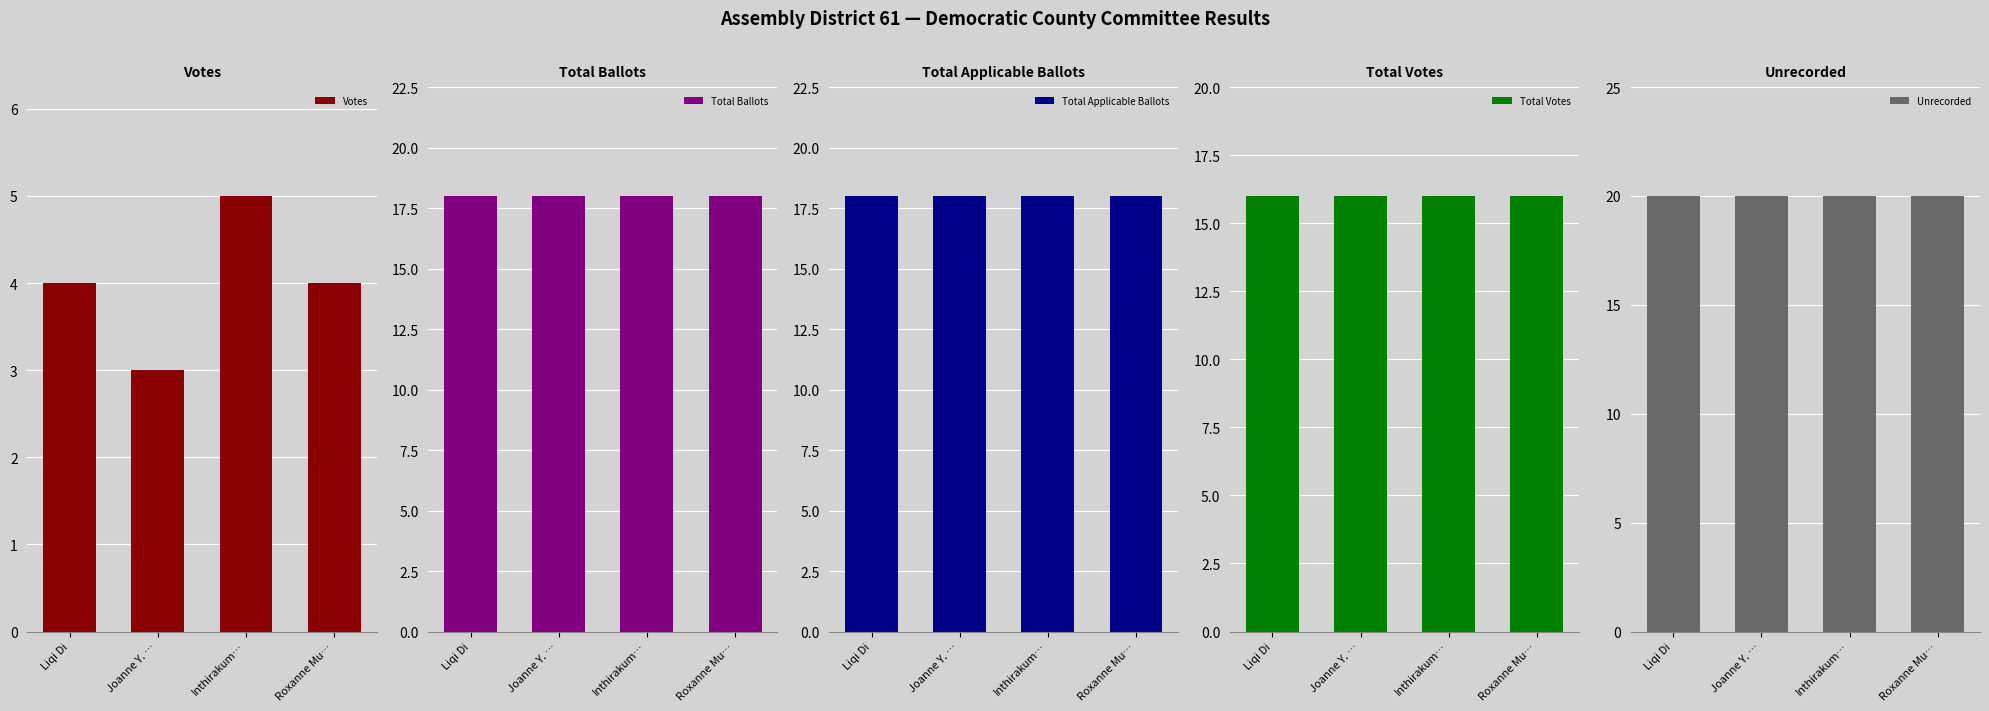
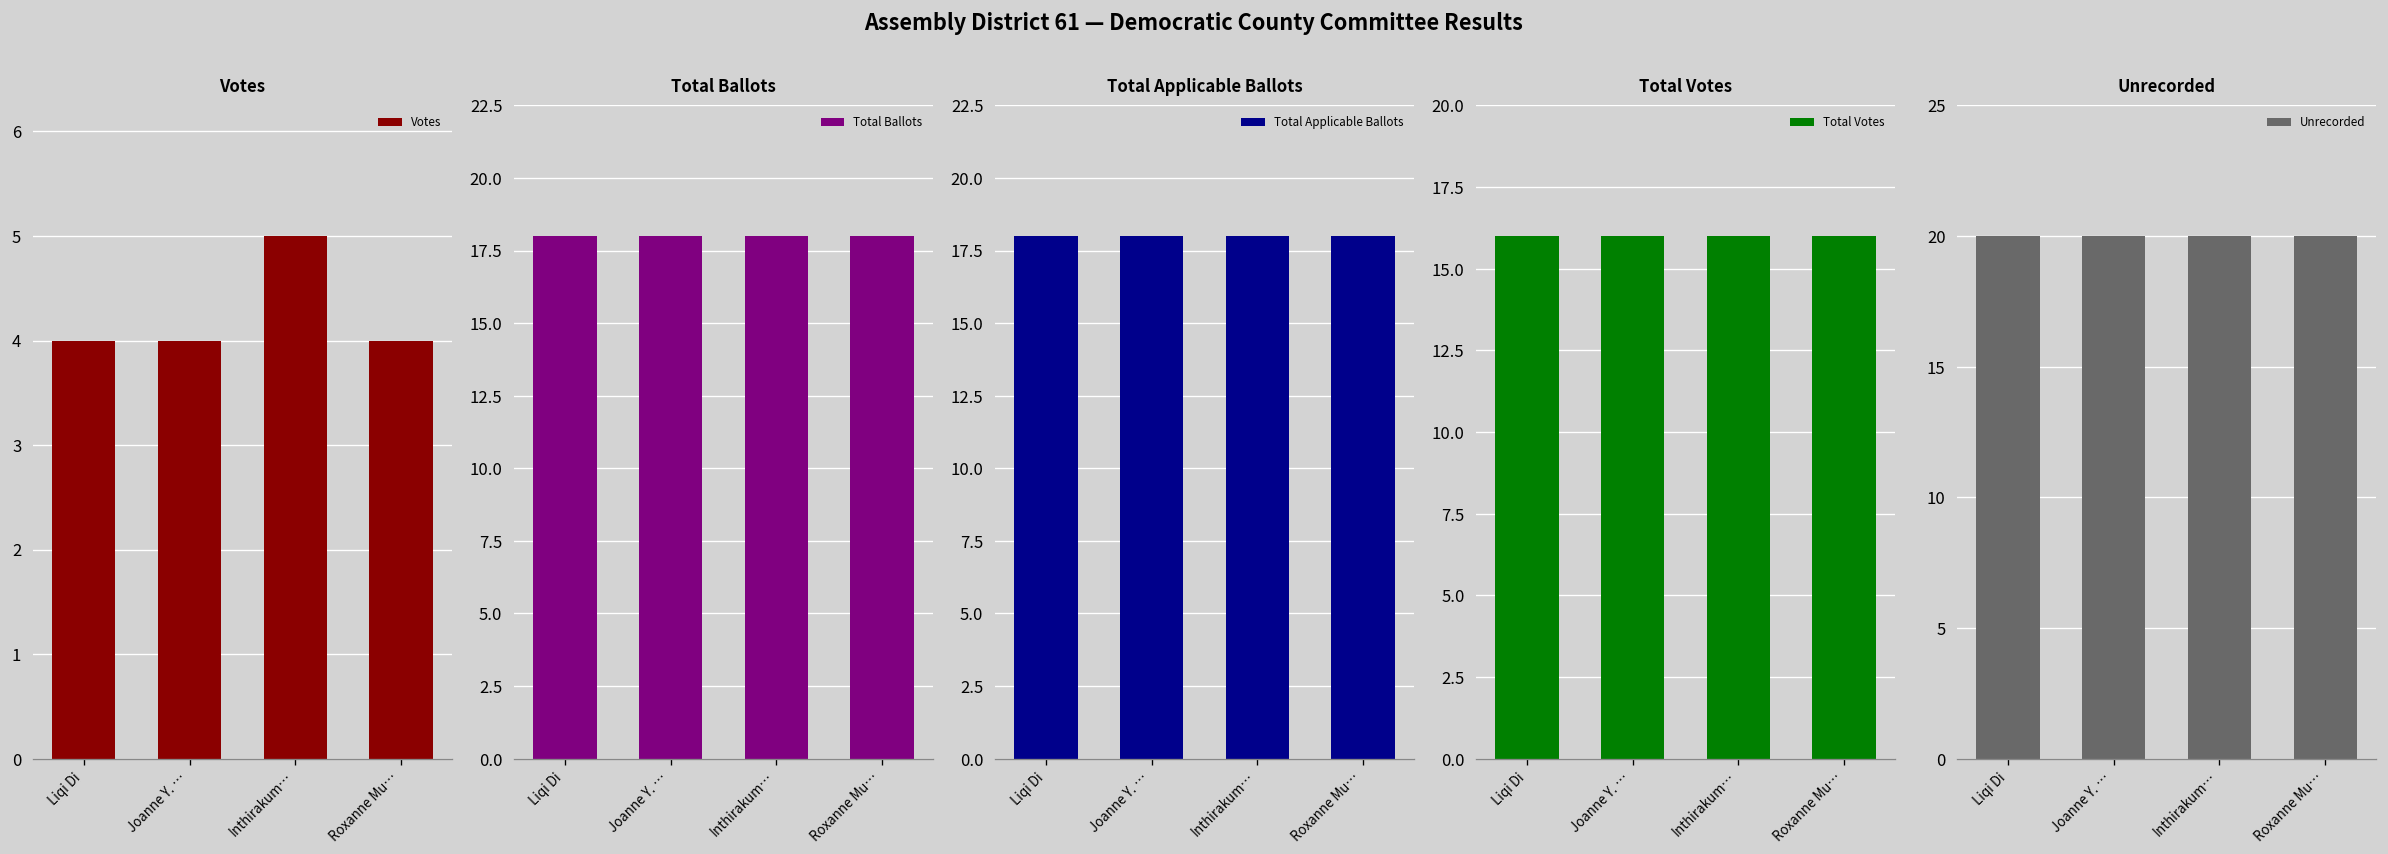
Votes, Joanne Y. …: 3 -> 4
